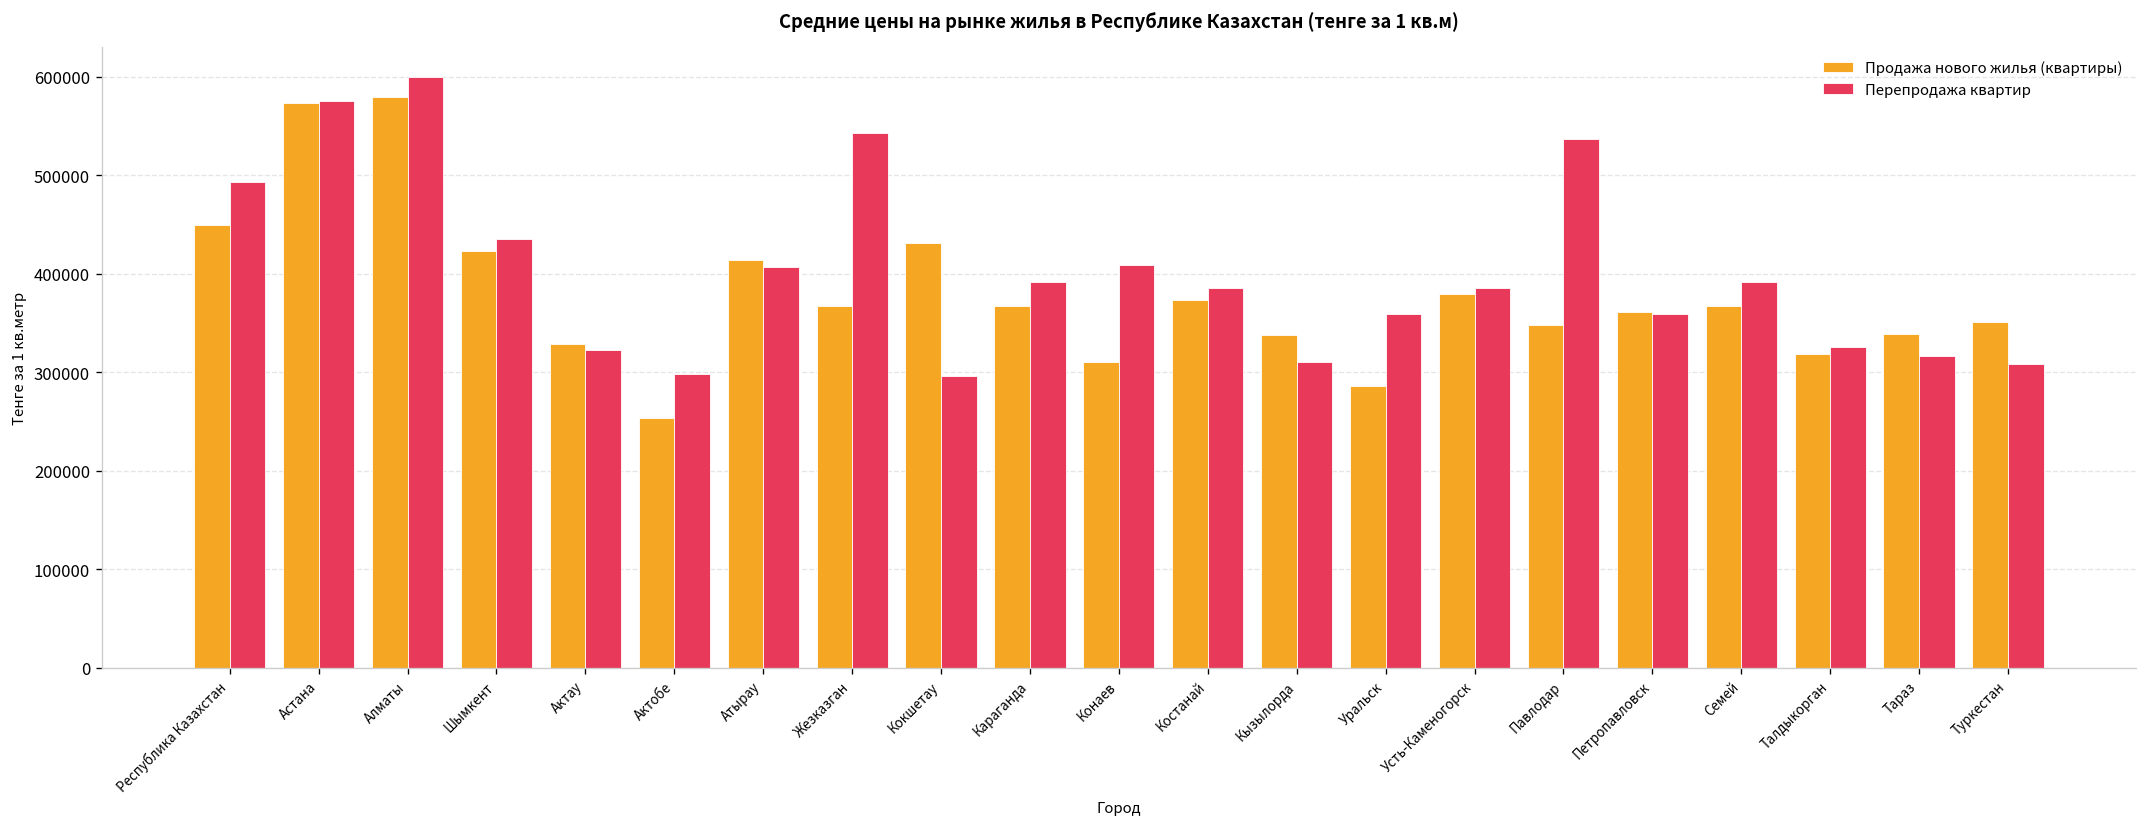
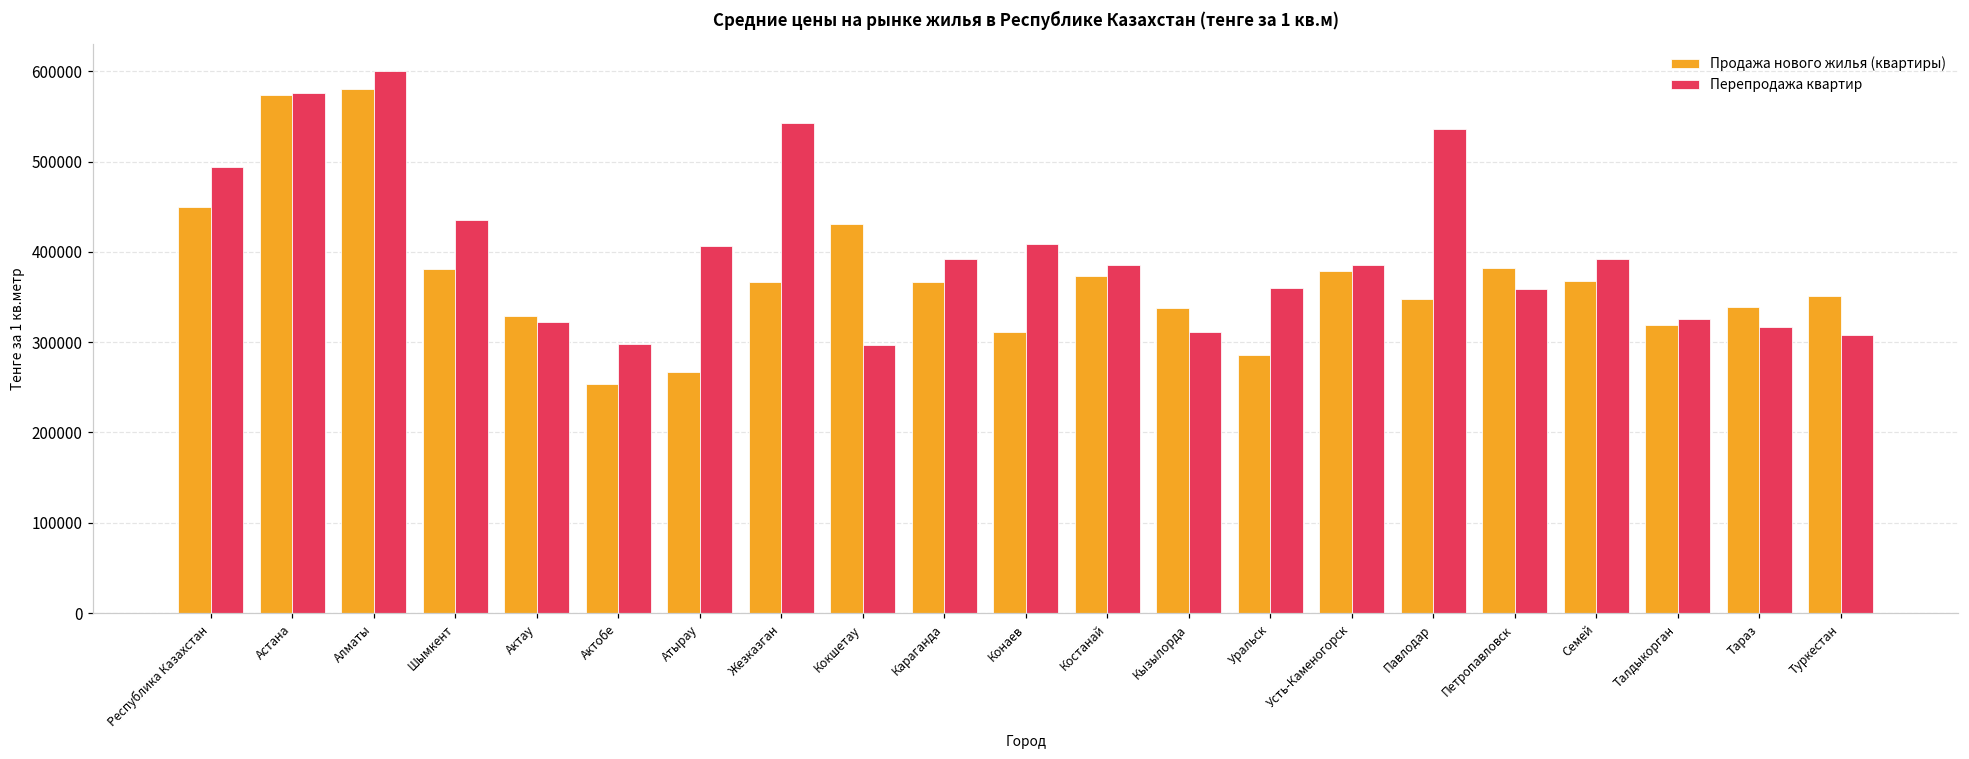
Продажа нового жилья (квартиры), Шымкент: 420000 -> 380000
Продажа нового жилья (квартиры), Атырау: 410000 -> 270000
Продажа нового жилья (квартиры), Петропавловск: 360000 -> 380000
